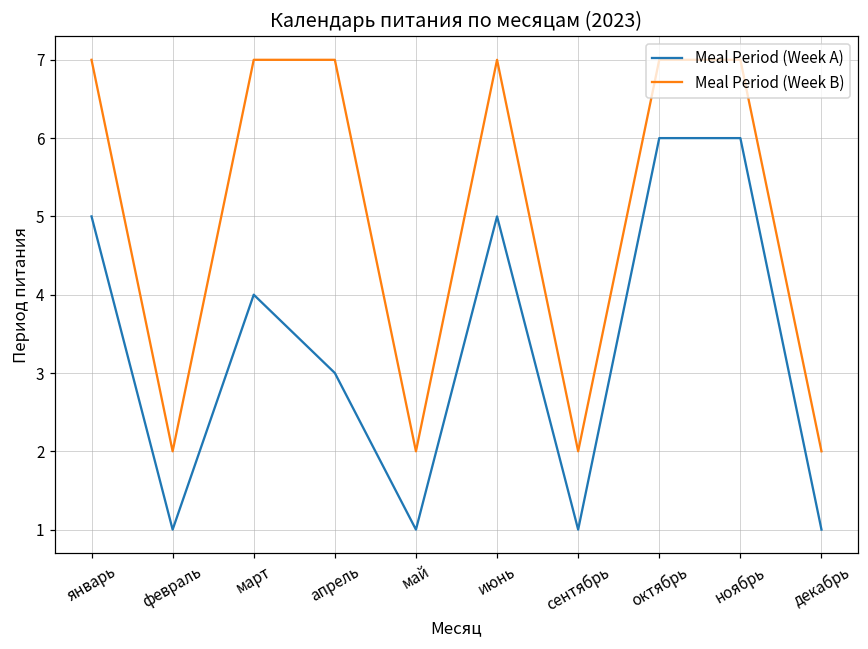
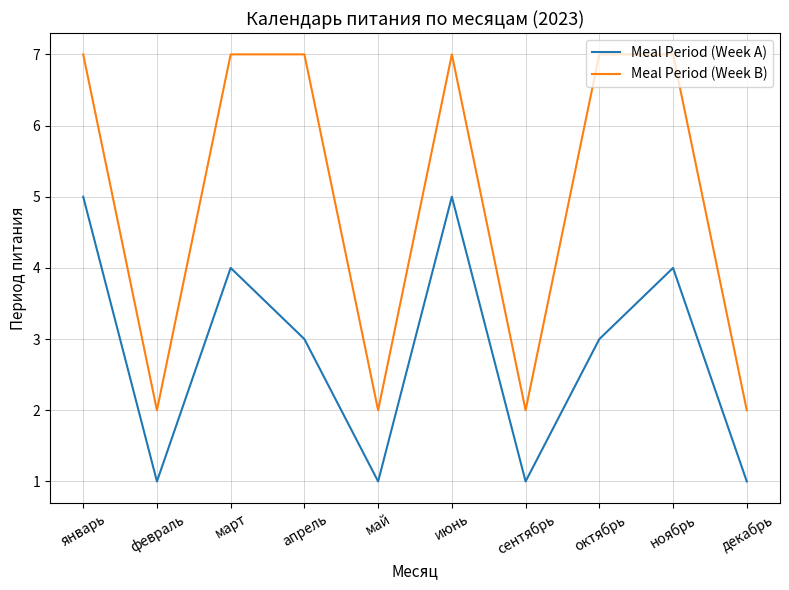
Meal Period (Week A), октябрь: 6 -> 3
Meal Period (Week A), ноябрь: 6 -> 4
